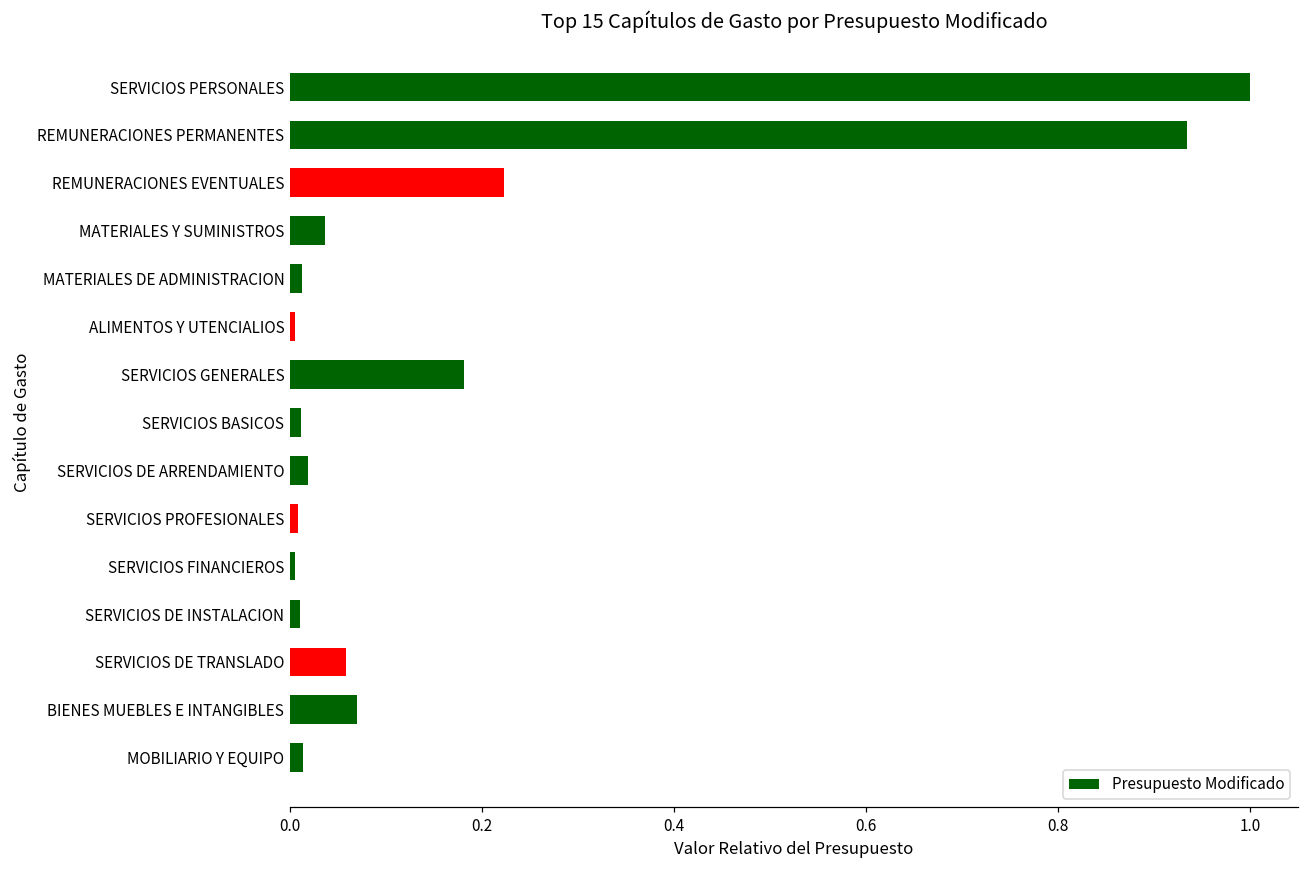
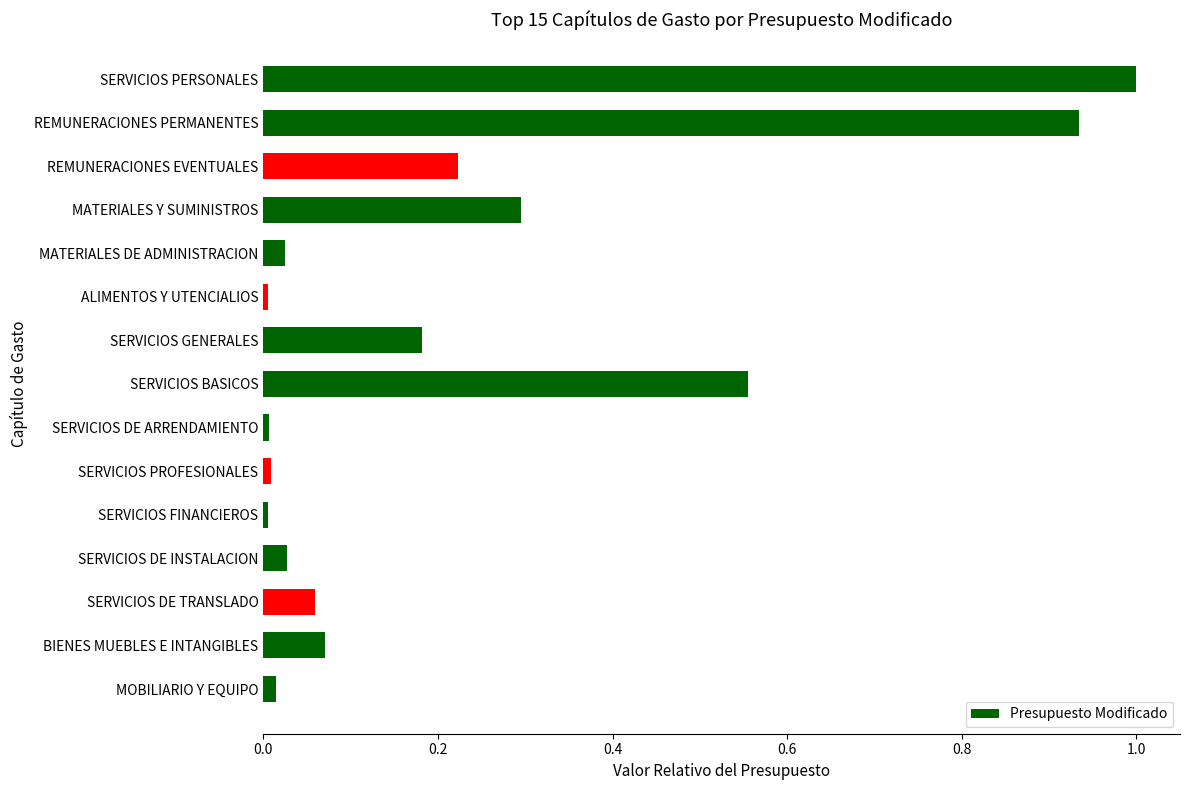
MATERIALES Y SUMINISTROS: 0.04 -> 0.29
MATERIALES DE ADMINISTRACION: 0.01 -> 0.03
SERVICIOS BASICOS: 0.01 -> 0.56
SERVICIOS DE ARRENDAMIENTO: 0.02 -> 0.01
SERVICIOS DE INSTALACION: 0.01 -> 0.03
